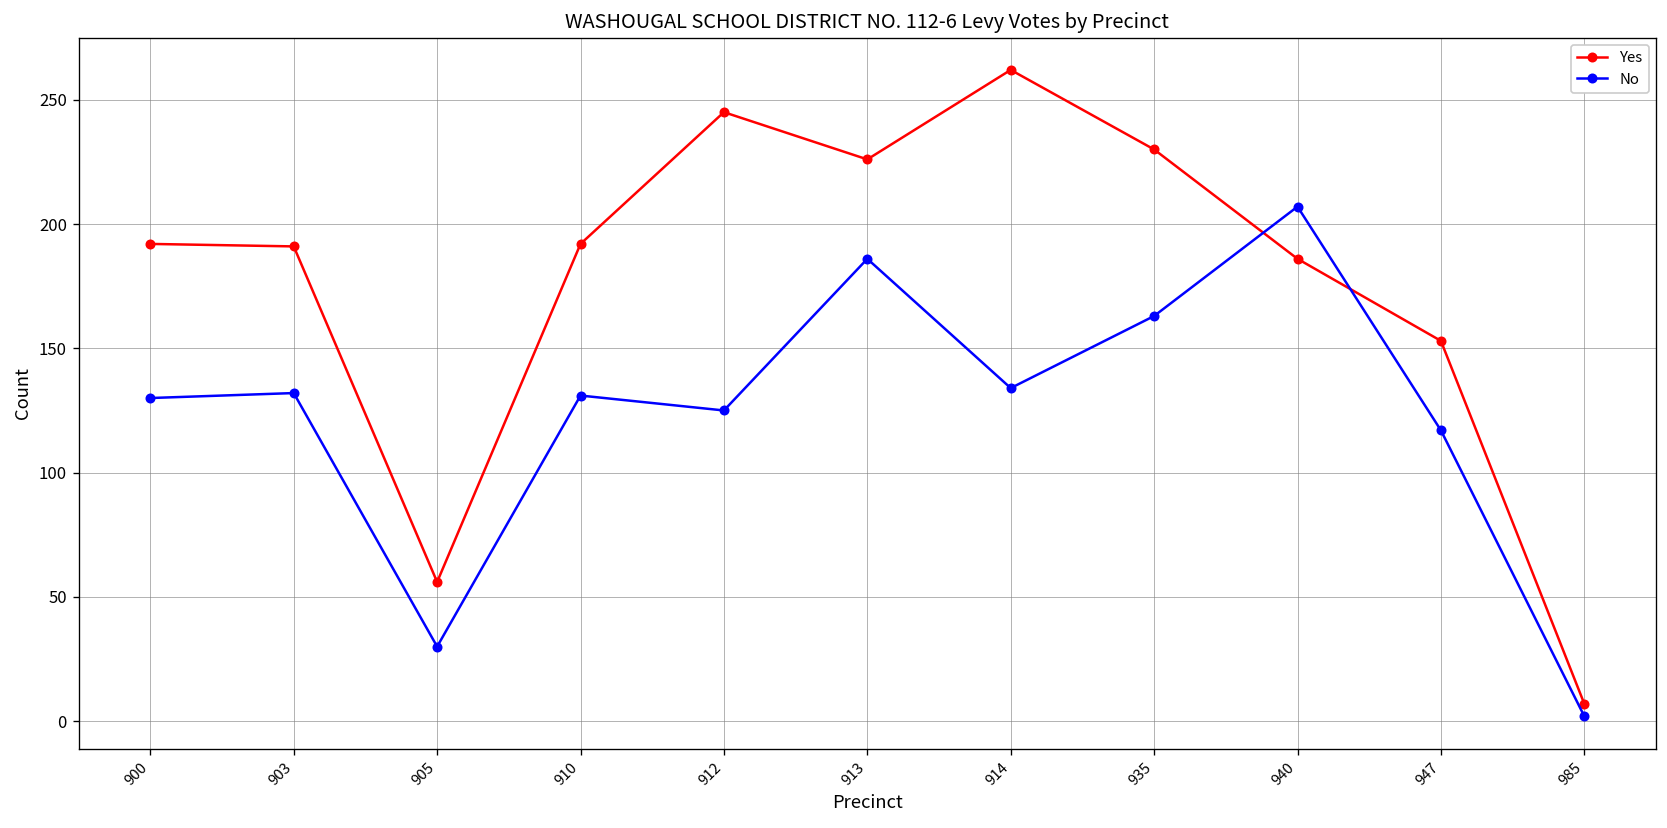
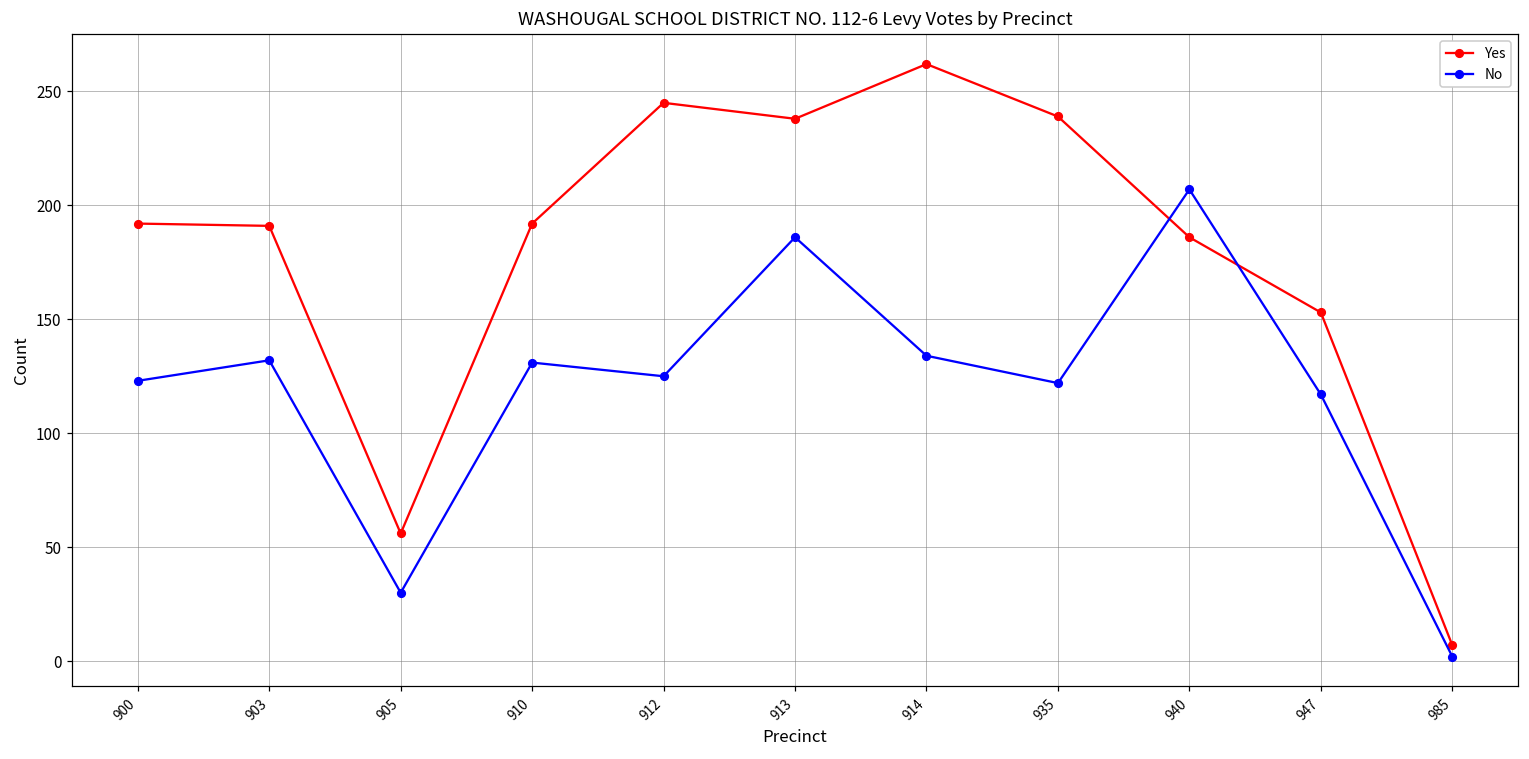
No, 900: 130 -> 123
Yes, 913: 226 -> 238
Yes, 935: 230 -> 239
No, 935: 163 -> 122
